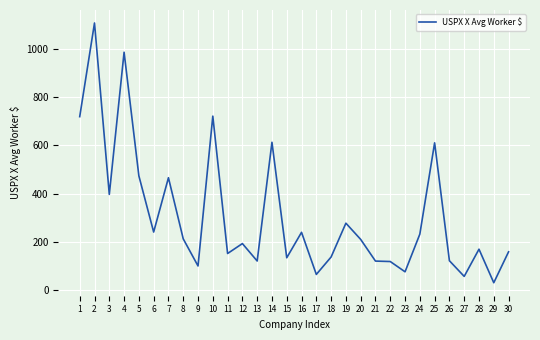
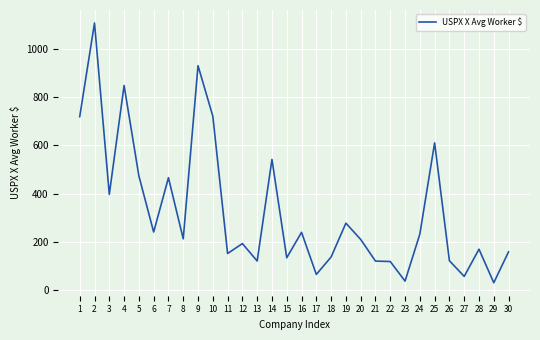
4: 990 -> 850
9: 100 -> 930
14: 610 -> 540
23: 80 -> 40
